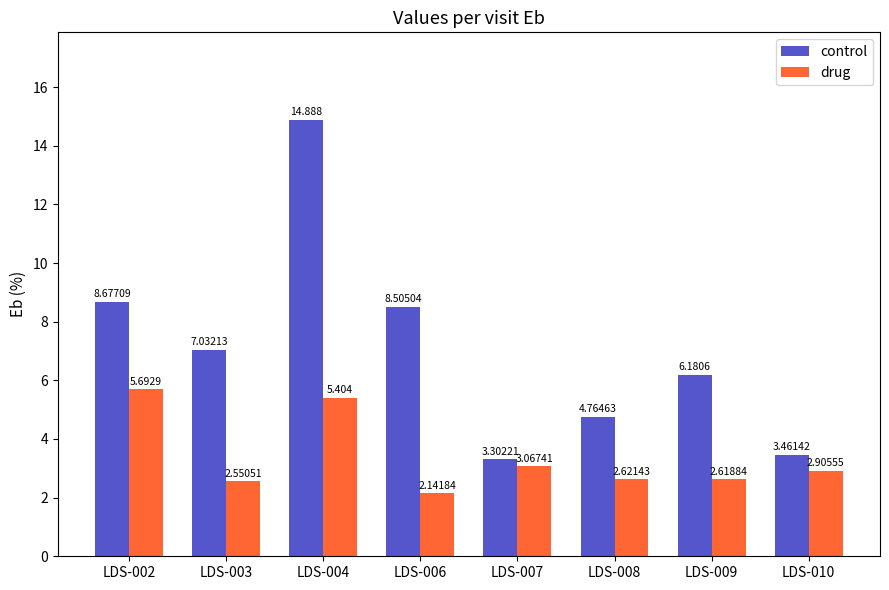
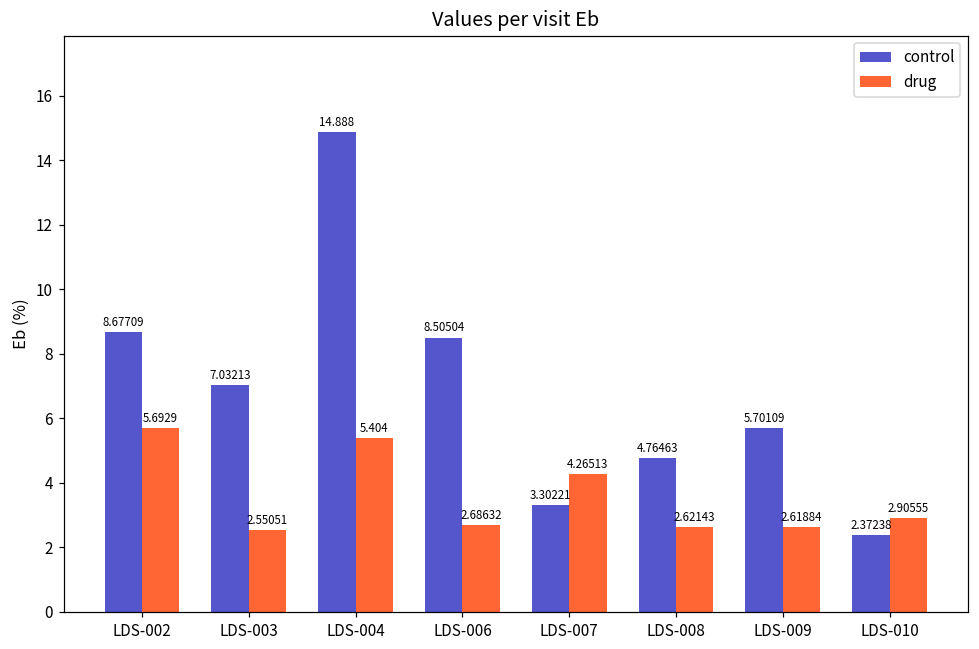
drug, LDS-006: 2.14184 -> 2.68632
drug, LDS-007: 3.06741 -> 4.26513
control, LDS-009: 6.1806 -> 5.70109
control, LDS-010: 3.46142 -> 2.37238
